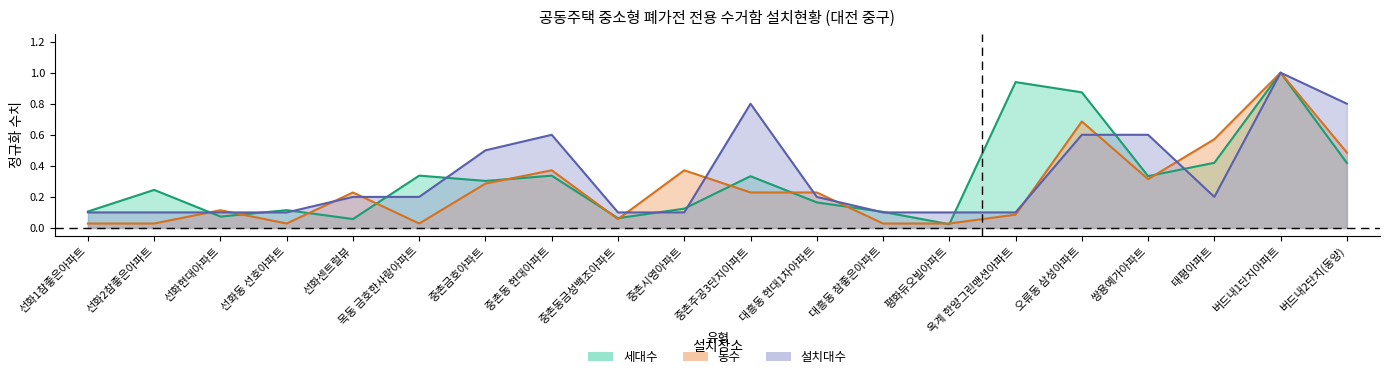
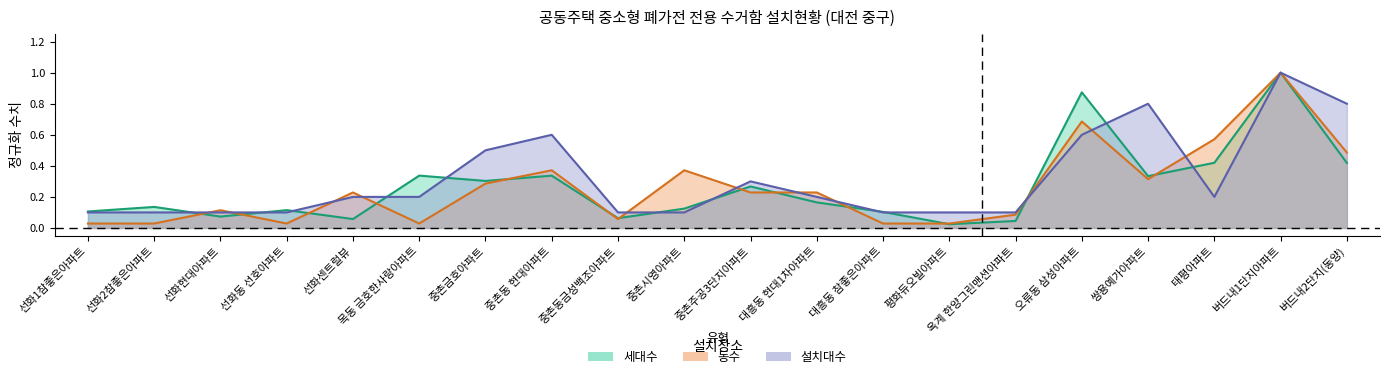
세대수, 선화2참좋은아파트: 0.25 -> 0.14
세대수, 중촌주공3단지아파트: 0.33 -> 0.27
설치대수, 중촌주공3단지아파트: 0.80 -> 0.30
세대수, 옥계 한양그린맨션아파트: 0.94 -> 0.04
설치대수, 쌍용예가아파트: 0.60 -> 0.80
